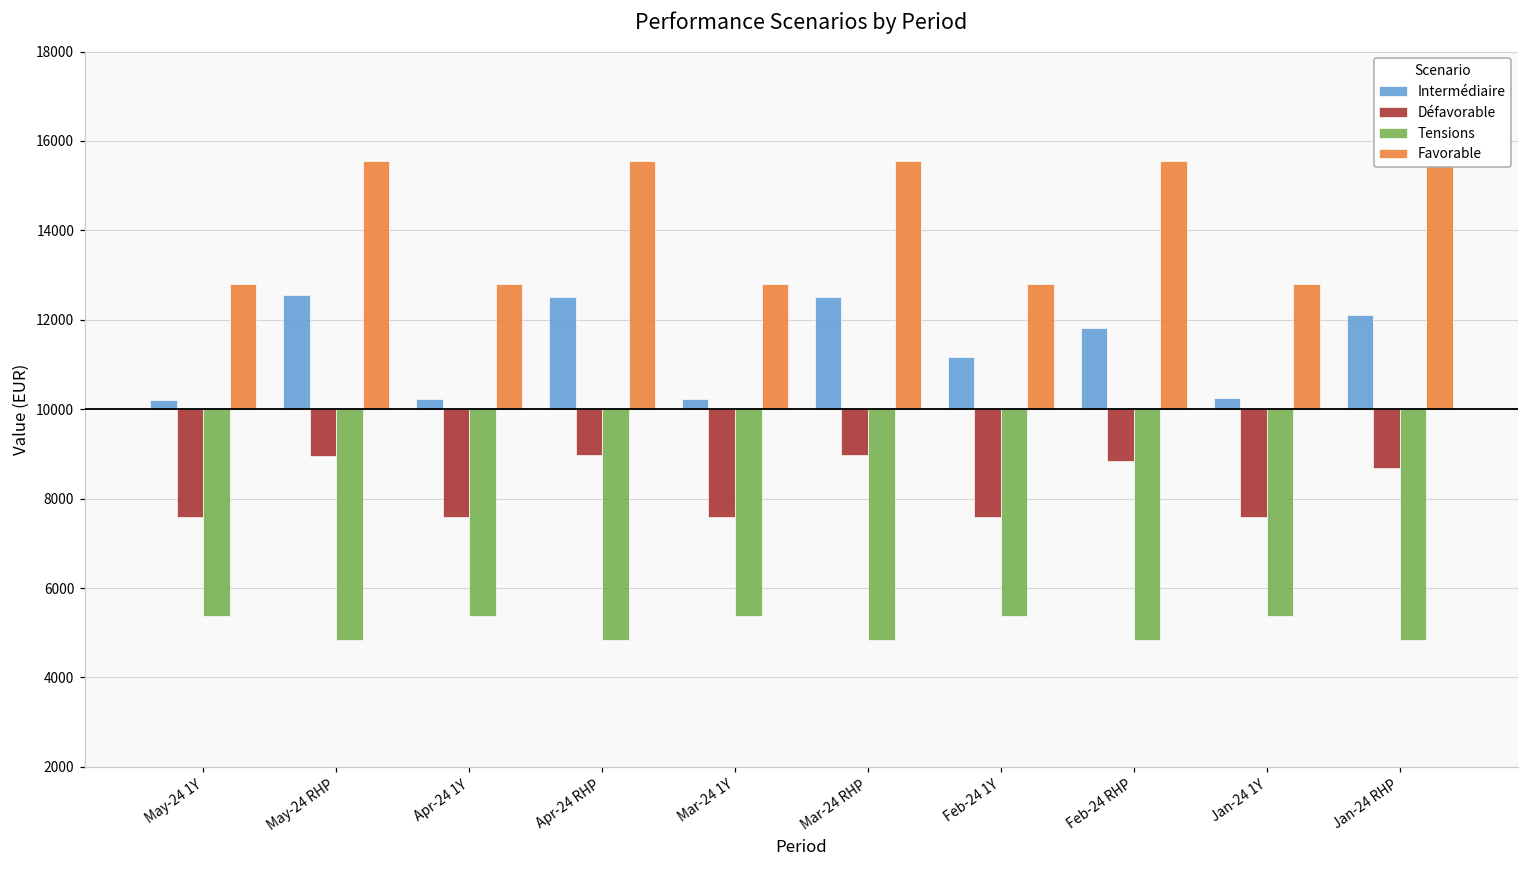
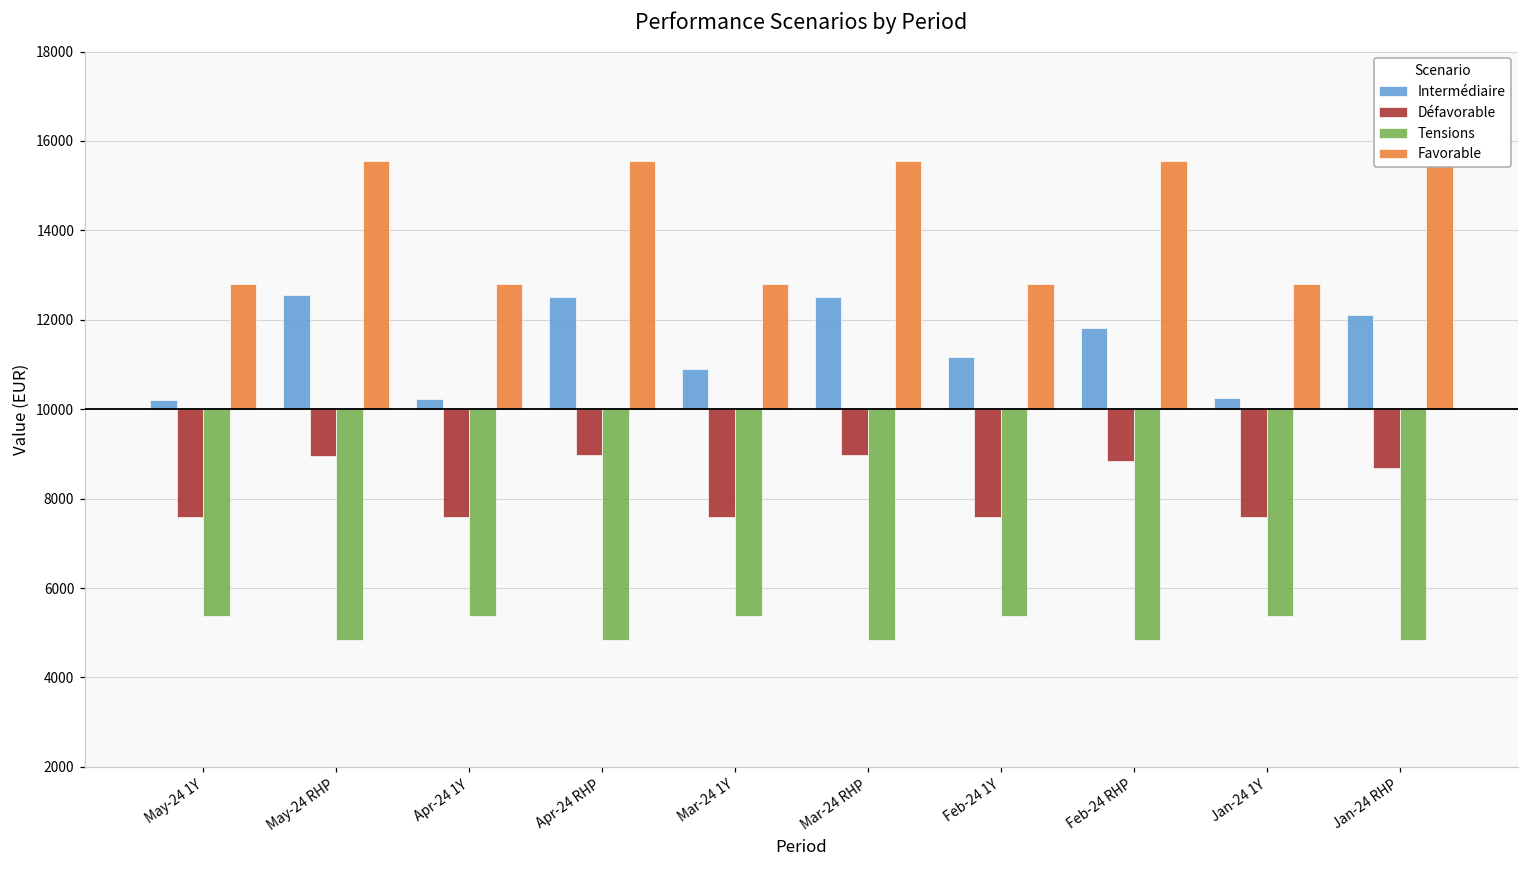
Intermédiaire, Mar-24 1Y: 10200 -> 10900
